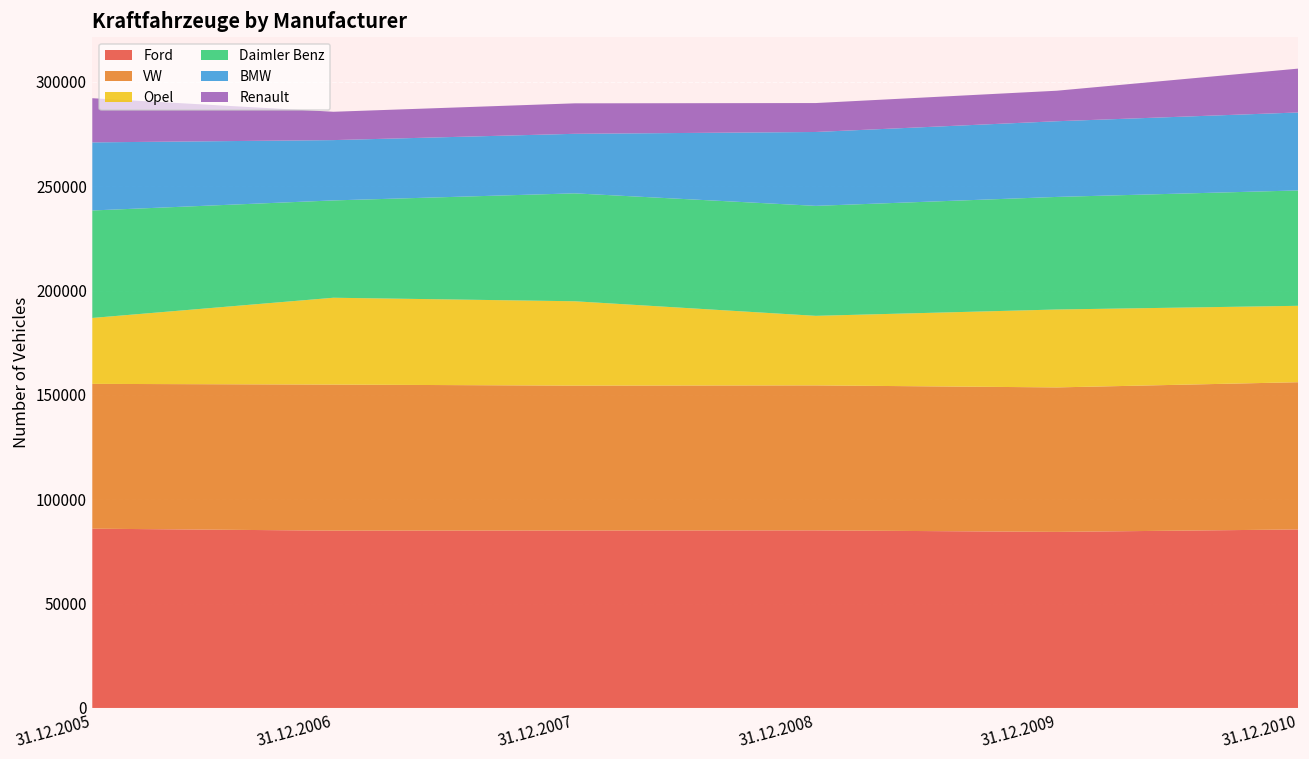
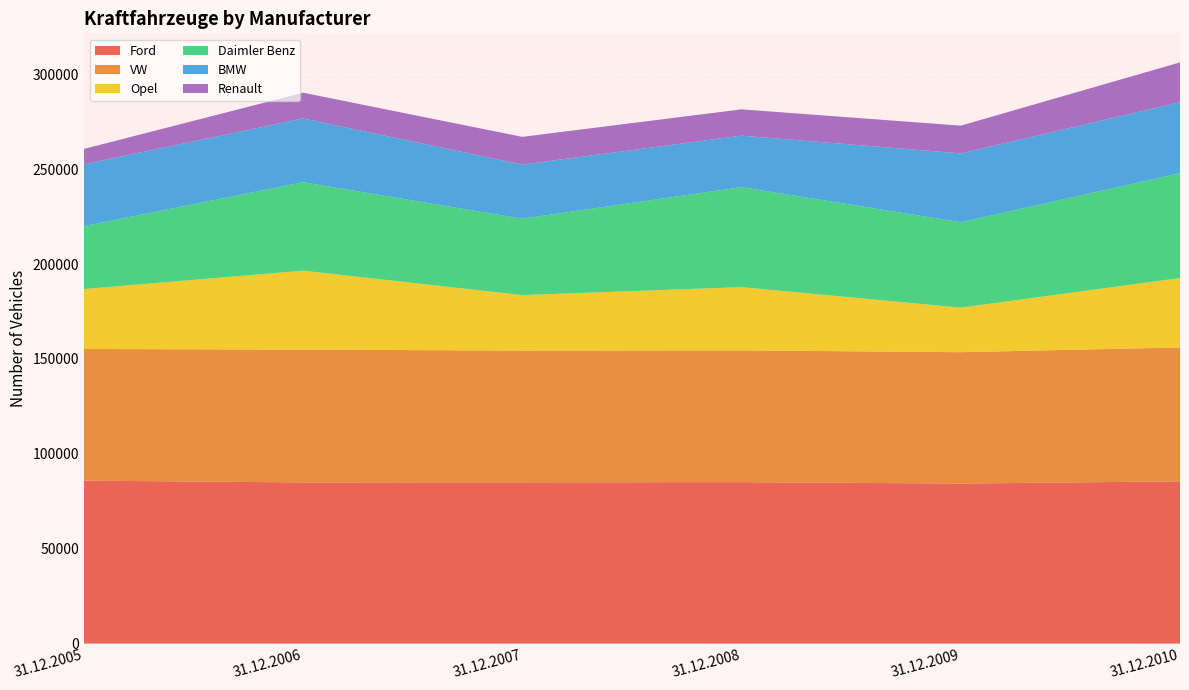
Daimler Benz, 31.12.2005: 51000 -> 33000
Renault, 31.12.2005: 21000 -> 8000
BMW, 31.12.2006: 29000 -> 34000
Opel, 31.12.2007: 40000 -> 29000
Daimler Benz, 31.12.2007: 52000 -> 40000
BMW, 31.12.2008: 35000 -> 27000
Opel, 31.12.2009: 37000 -> 23000
Daimler Benz, 31.12.2009: 54000 -> 45000
